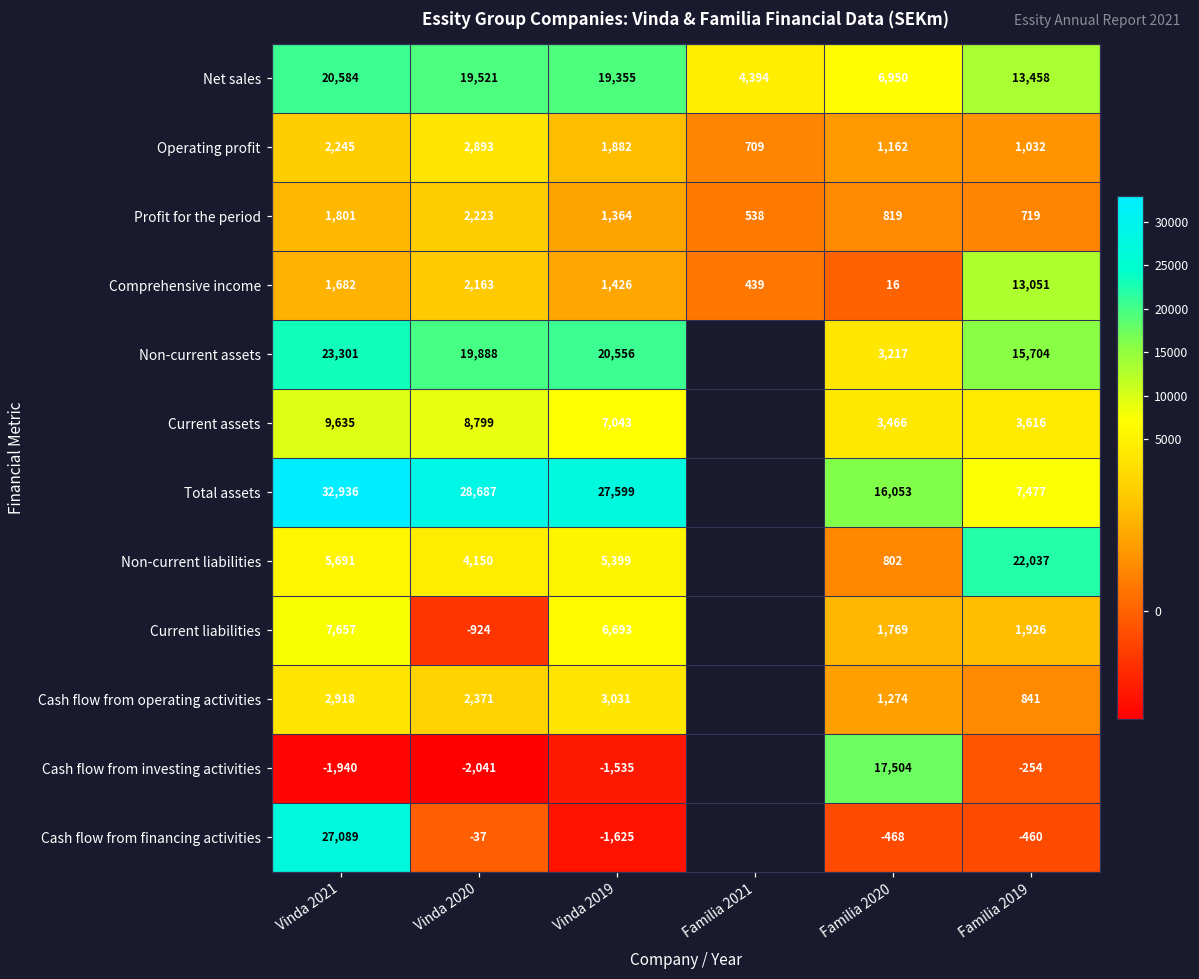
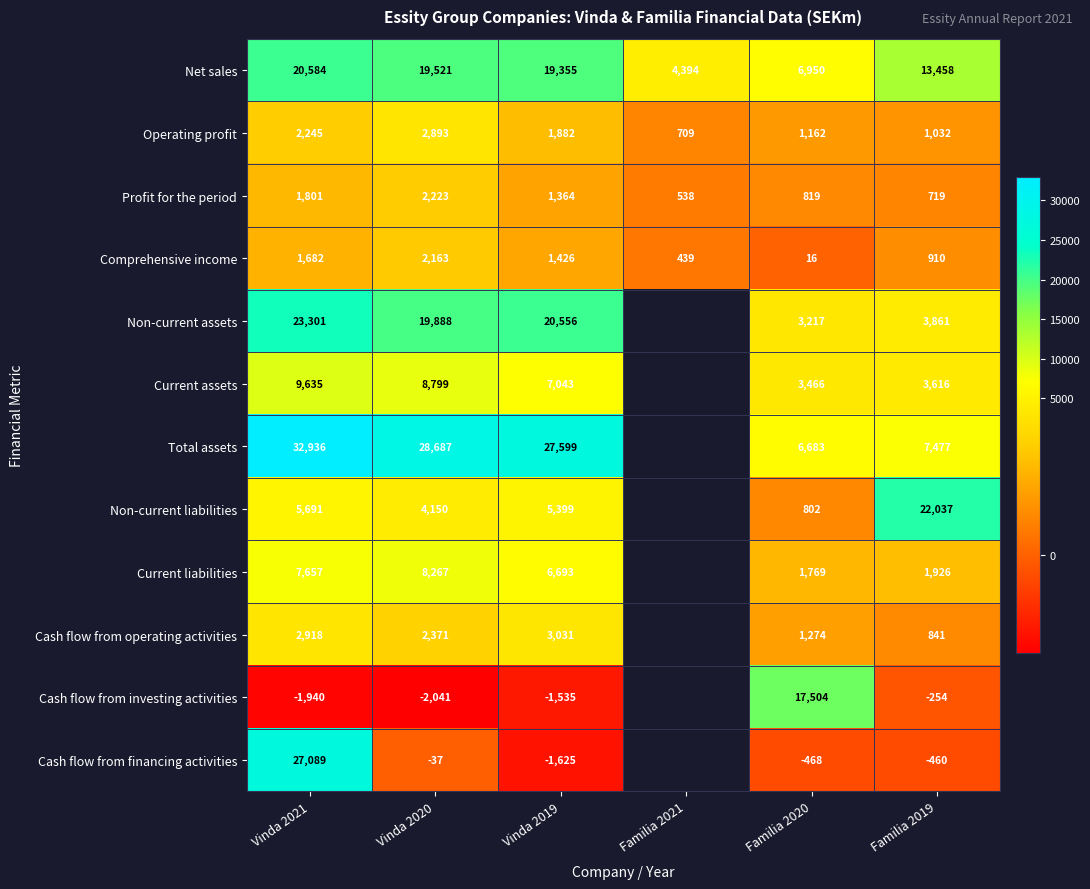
Comprehensive income, Familia 2019: 13,051 -> 910
Non-current assets, Familia 2019: 15,704 -> 3,861
Total assets, Familia 2020: 16,053 -> 6,683
Current liabilities, Vinda 2020: -924 -> 8,267
